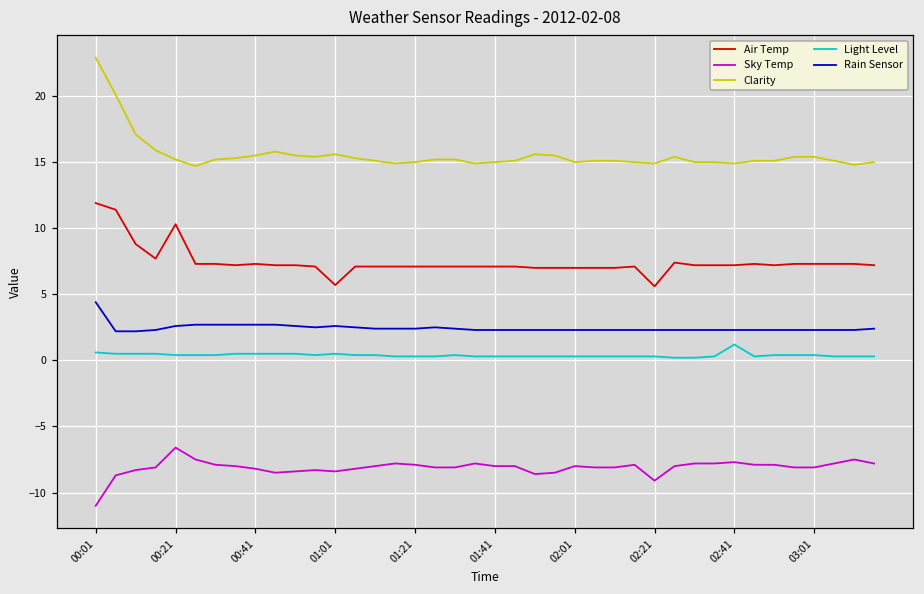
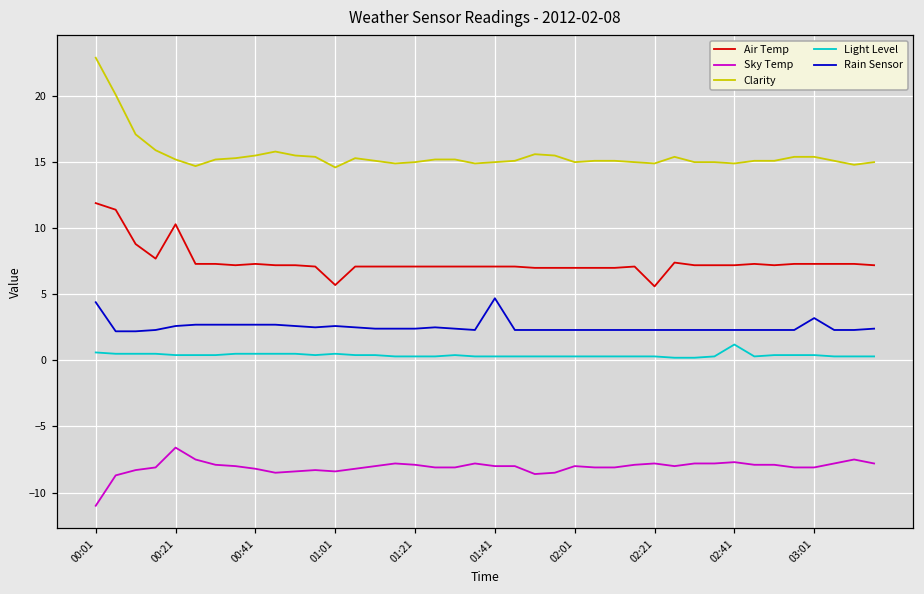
Clarity, 01:01: 15.6 -> 14.6
Rain Sensor, 01:41: 2.3 -> 4.7
Sky Temp, 02:21: -9.1 -> -7.8
Rain Sensor, 03:01: 2.3 -> 3.2
